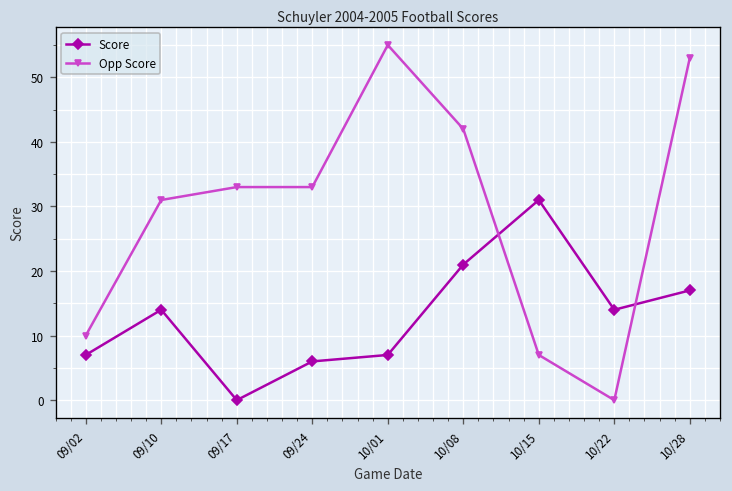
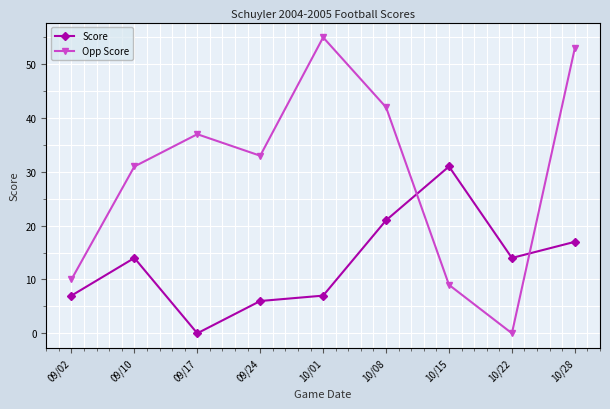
Opp Score, 09/17: 33 -> 37
Opp Score, 10/15: 7 -> 9
